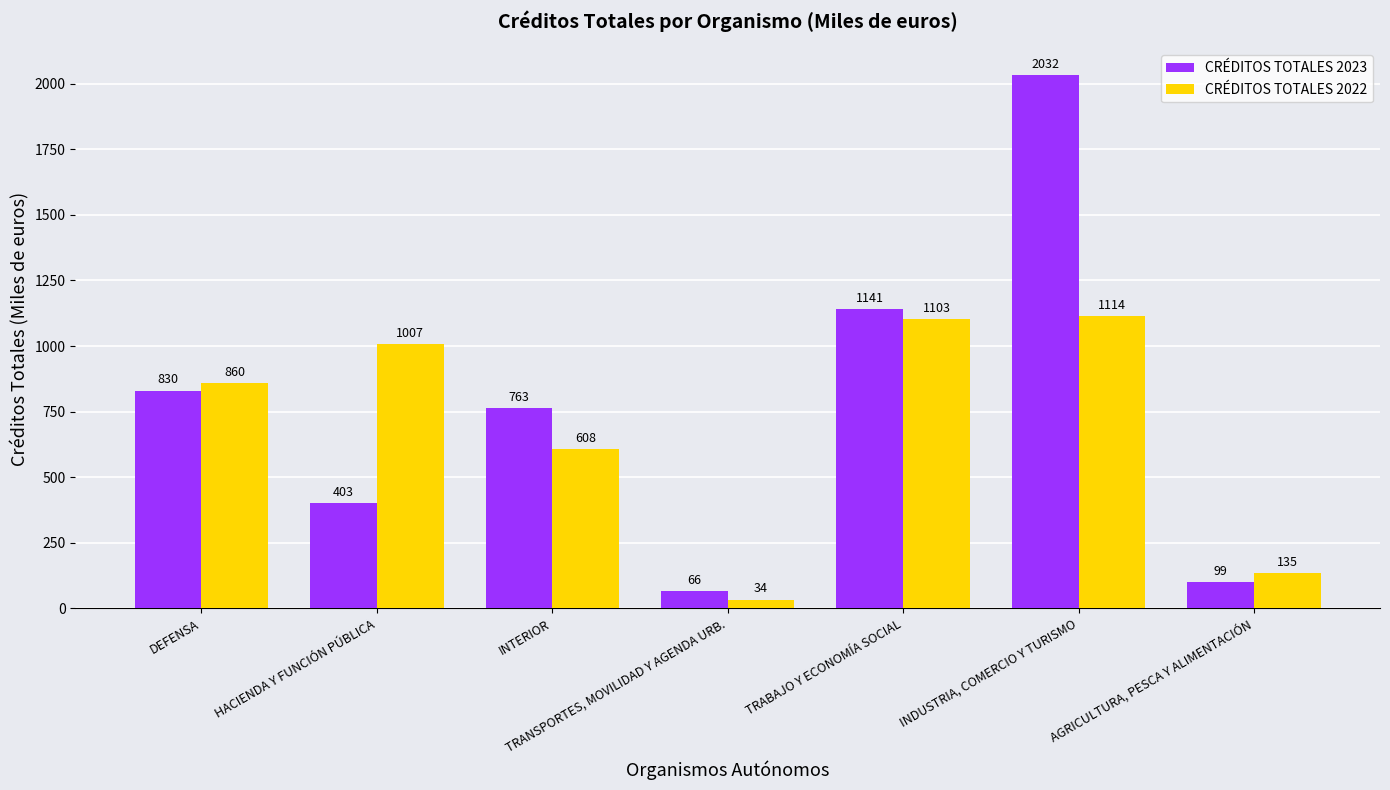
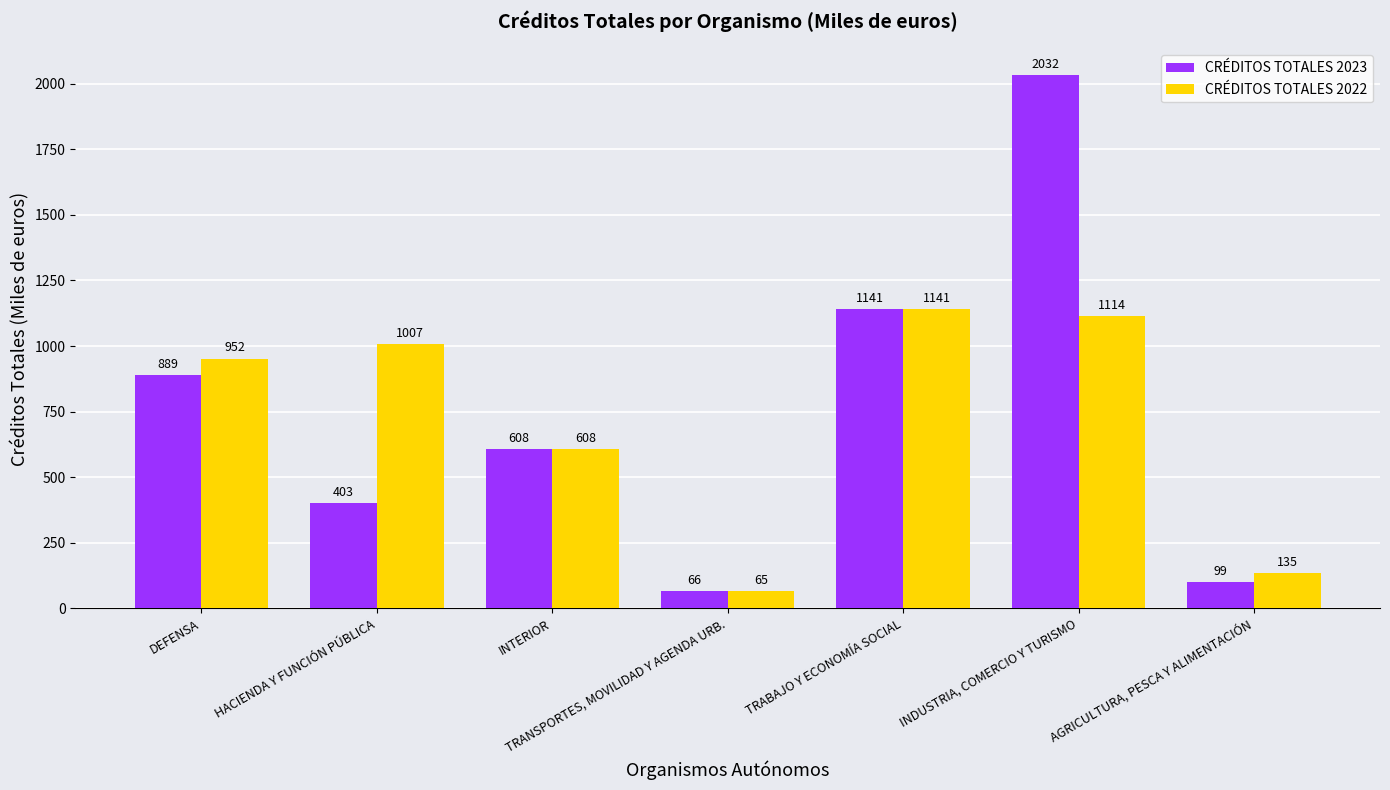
CRÉDITOS TOTALES 2023, DEFENSA: 830 -> 889
CRÉDITOS TOTALES 2022, DEFENSA: 860 -> 952
CRÉDITOS TOTALES 2023, INTERIOR: 763 -> 608
CRÉDITOS TOTALES 2022, TRANSPORTES, MOVILIDAD Y AGENDA URB.: 34 -> 65
CRÉDITOS TOTALES 2022, TRABAJO Y ECONOMÍA SOCIAL: 1103 -> 1141
